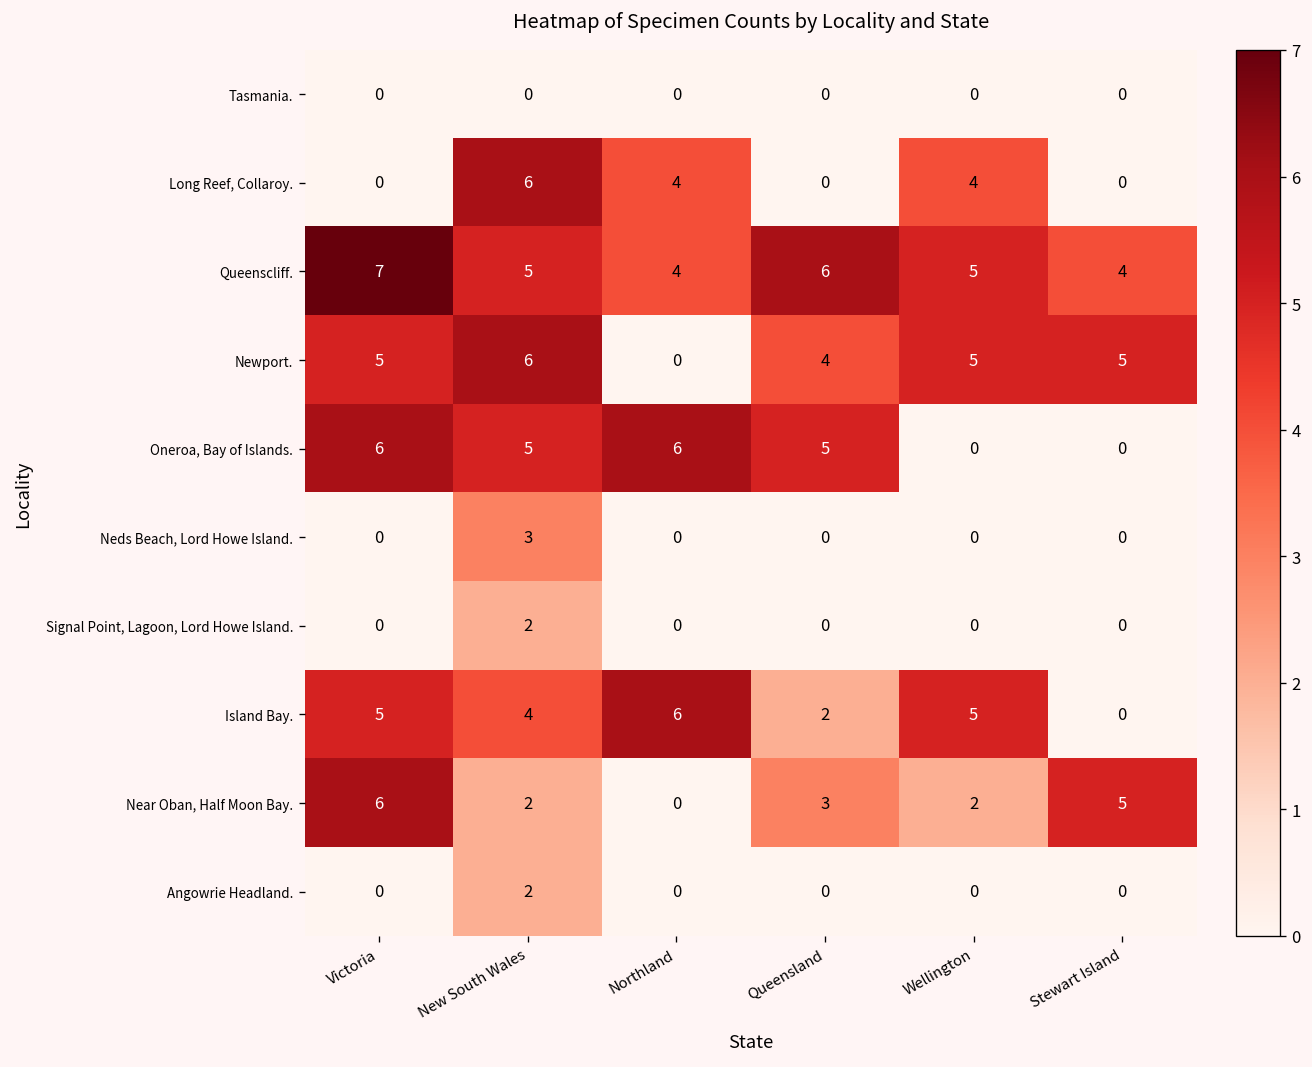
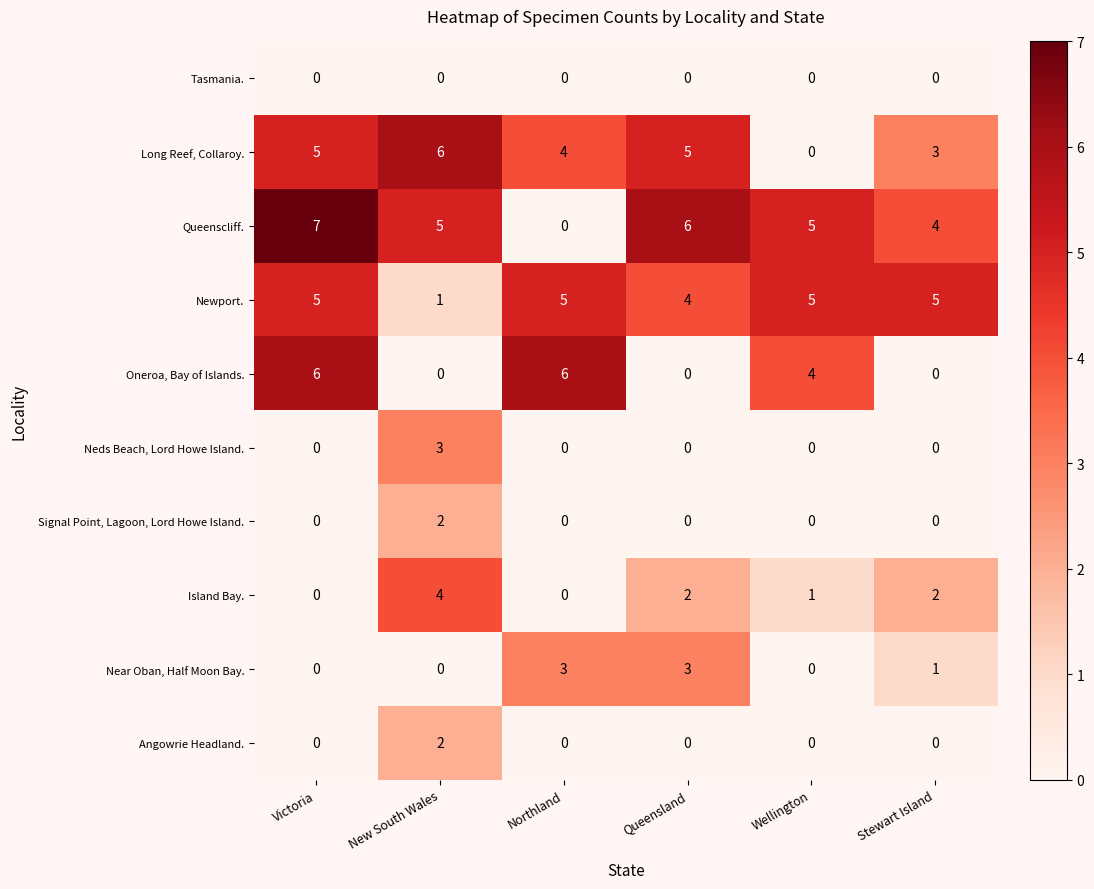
Long Reef, Collaroy., Victoria: 0 -> 5
Long Reef, Collaroy., Queensland: 0 -> 5
Long Reef, Collaroy., Wellington: 4 -> 0
Long Reef, Collaroy., Stewart Island: 0 -> 3
Queenscliff., Northland: 4 -> 0
Newport., New South Wales: 6 -> 1
Newport., Northland: 0 -> 5
Oneroa, Bay of Islands., New South Wales: 5 -> 0
Oneroa, Bay of Islands., Queensland: 5 -> 0
Oneroa, Bay of Islands., Wellington: 0 -> 4
Island Bay., Victoria: 5 -> 0
Island Bay., Northland: 6 -> 0
Island Bay., Wellington: 5 -> 1
Island Bay., Stewart Island: 0 -> 2
Near Oban, Half Moon Bay., Victoria: 6 -> 0
Near Oban, Half Moon Bay., New South Wales: 2 -> 0
Near Oban, Half Moon Bay., Northland: 0 -> 3
Near Oban, Half Moon Bay., Wellington: 2 -> 0
Near Oban, Half Moon Bay., Stewart Island: 5 -> 1
